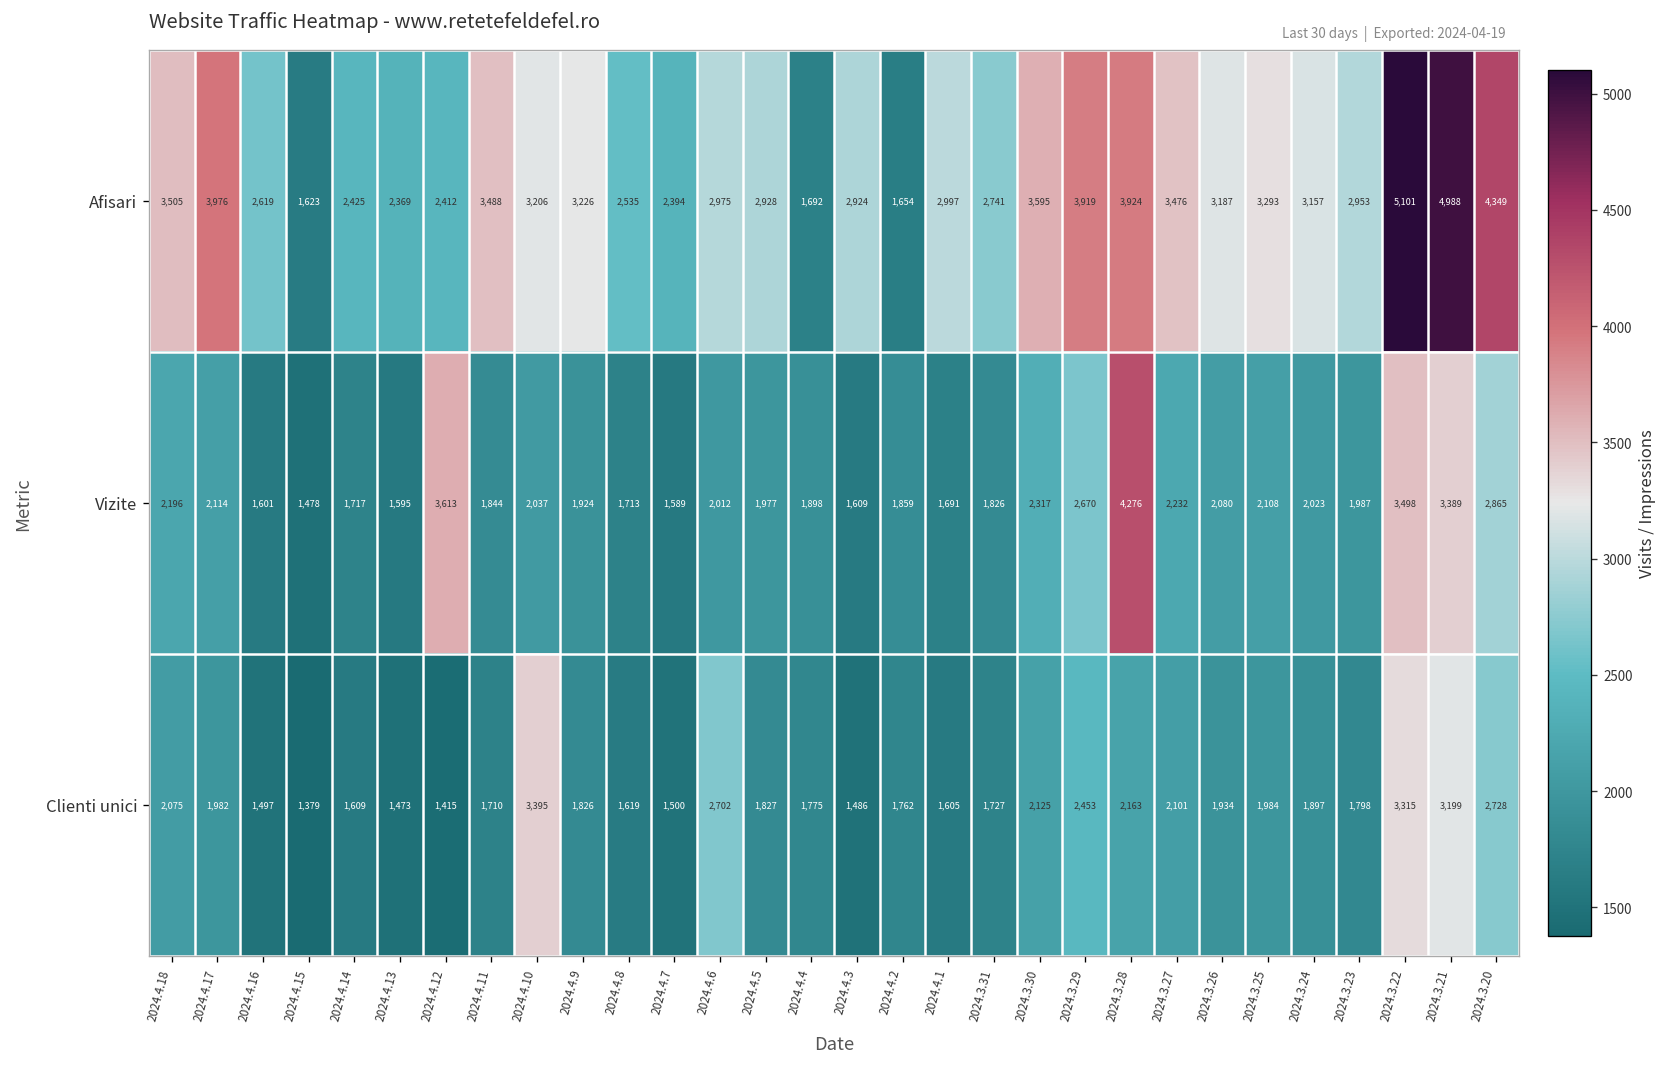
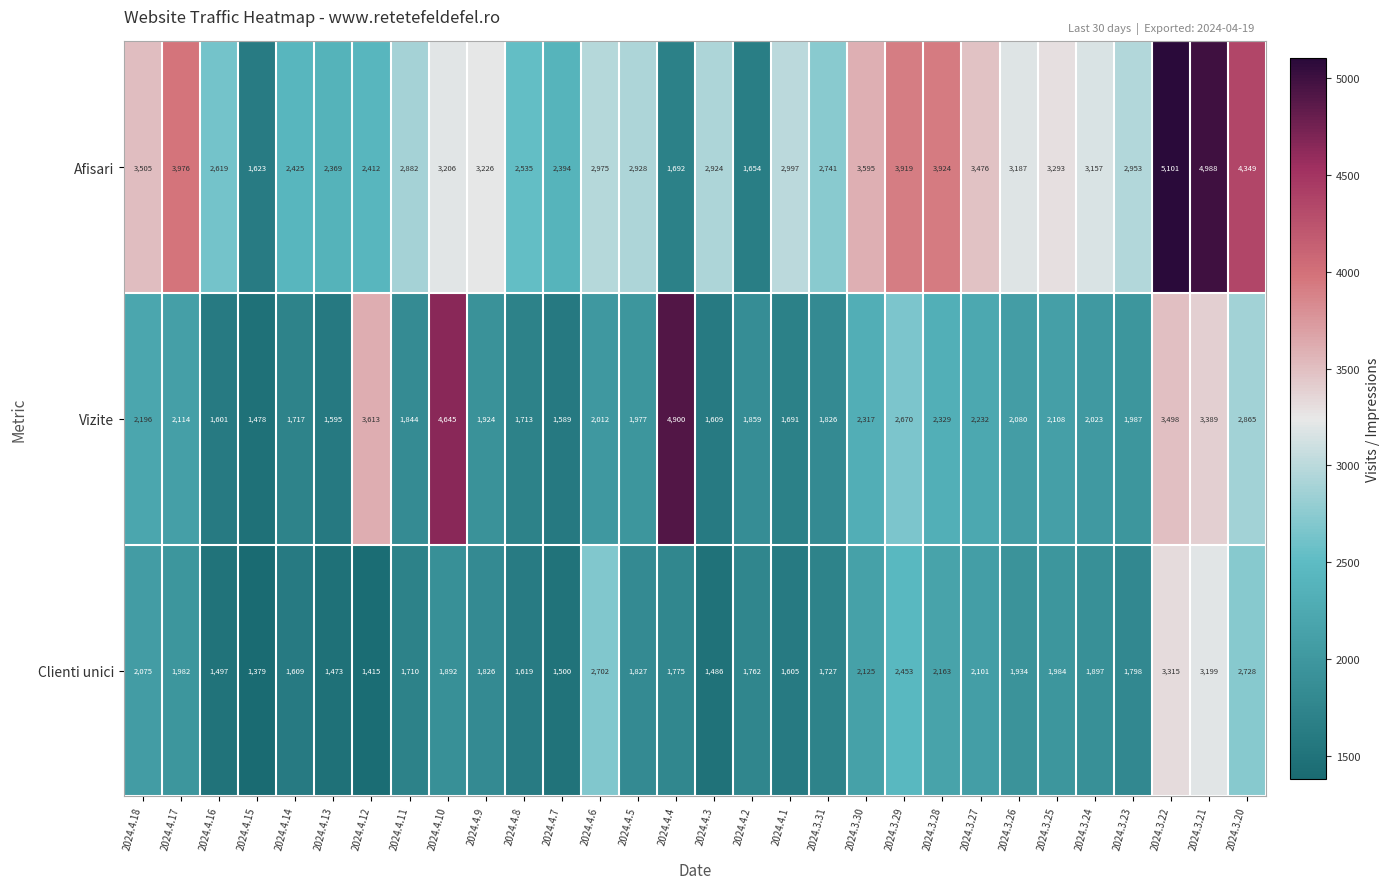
Afisari, 2024.4.11: 3,488 -> 2,882
Vizite, 2024.4.10: 2,037 -> 4,645
Vizite, 2024.4.4: 1,898 -> 4,900
Vizite, 2024.3.28: 4,276 -> 2,329
Clienti unici, 2024.4.10: 3,395 -> 1,892
